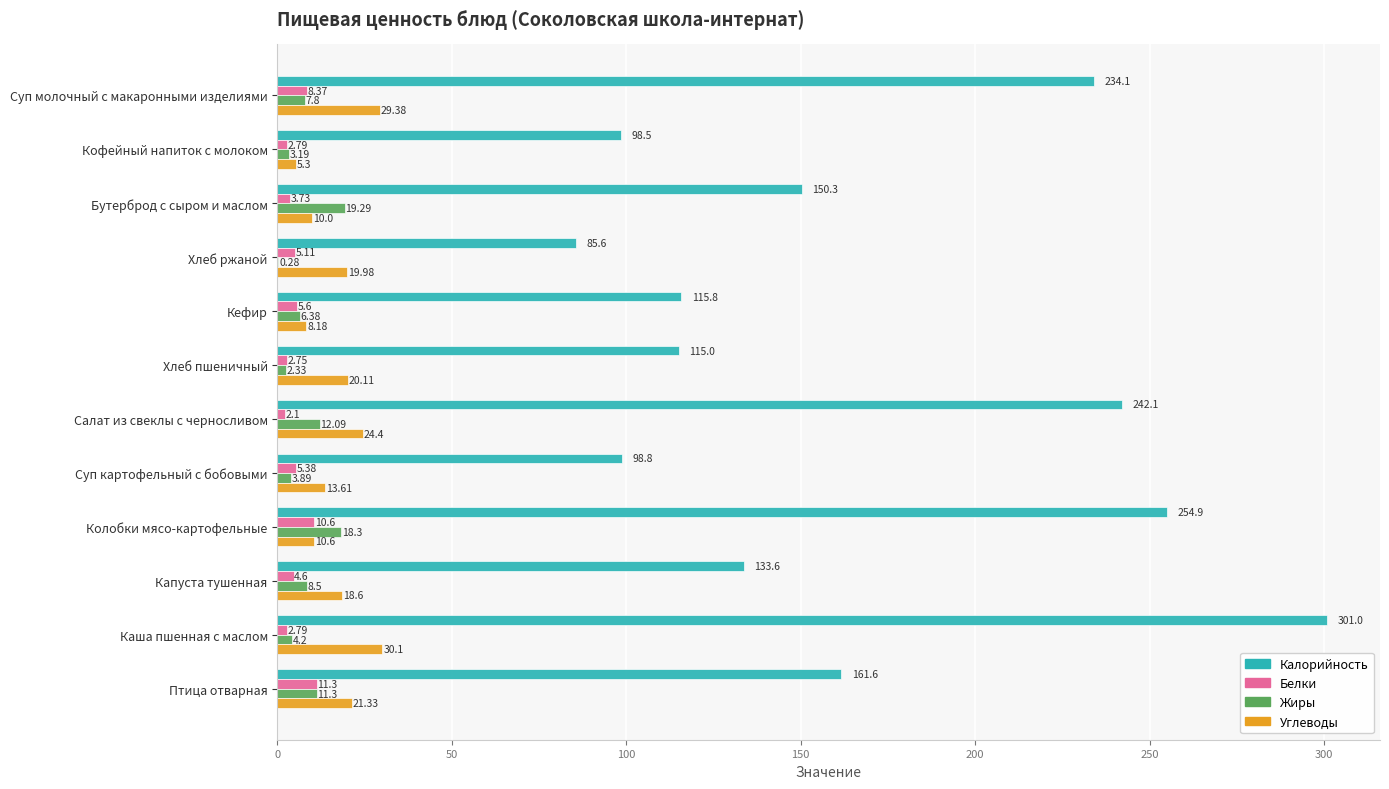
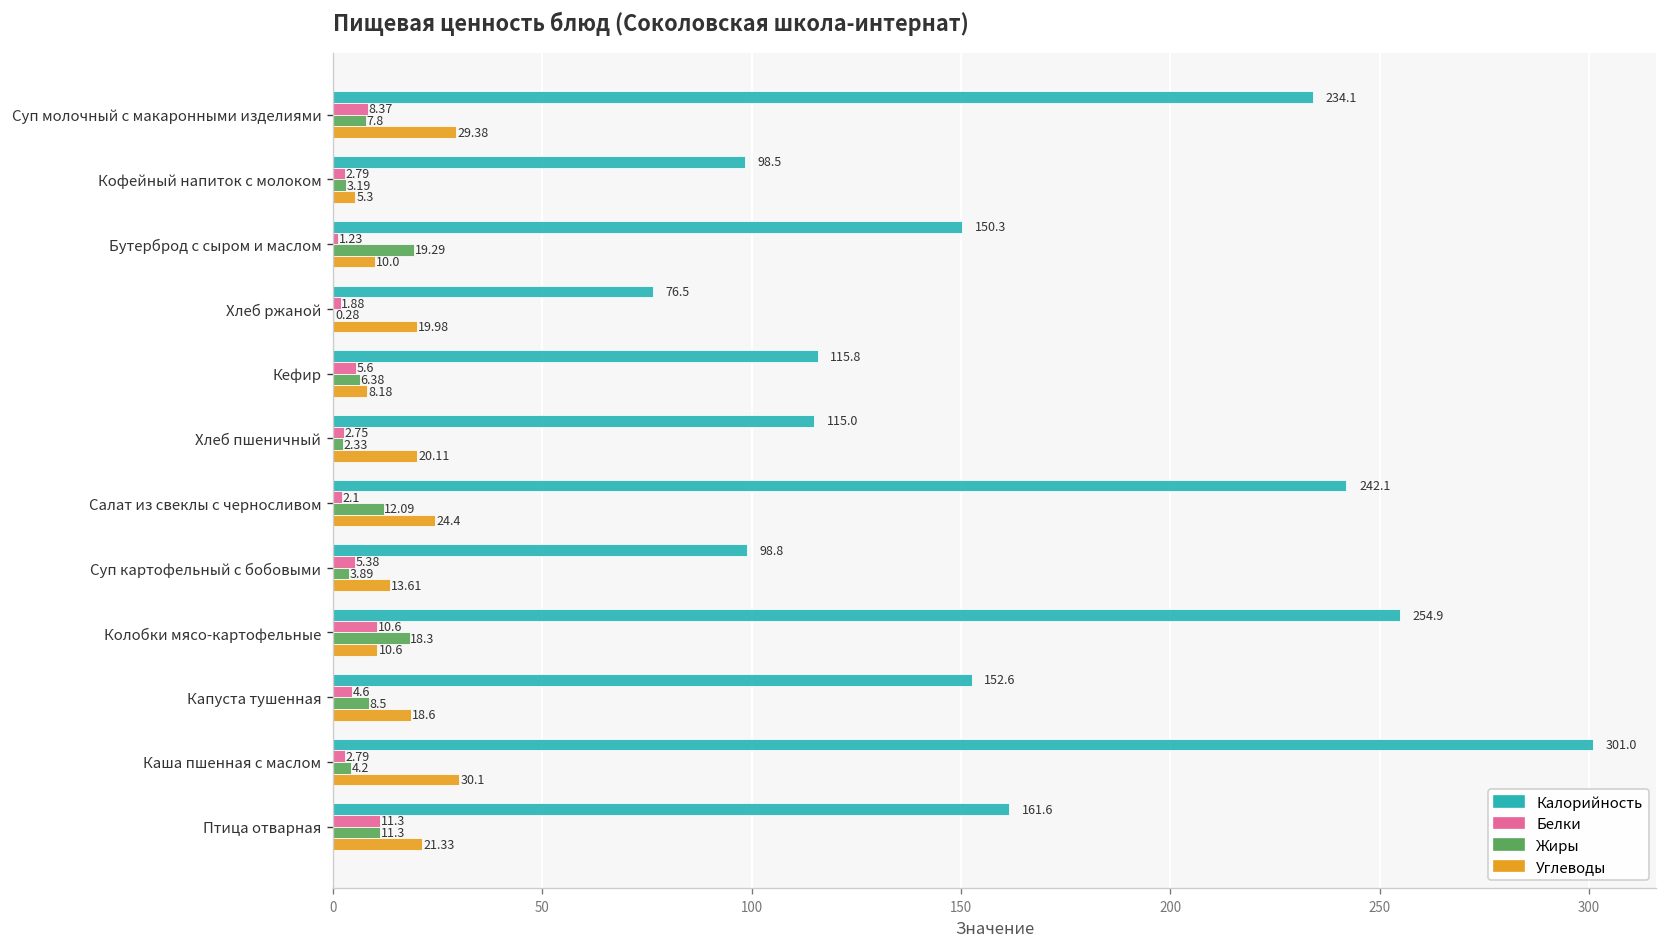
Белки, Бутерброд с сыром и маслом: 3.73 -> 1.23
Калорийность, Хлеб ржаной: 85.6 -> 76.5
Белки, Хлеб ржаной: 5.11 -> 1.88
Калорийность, Капуста тушенная: 133.6 -> 152.6
